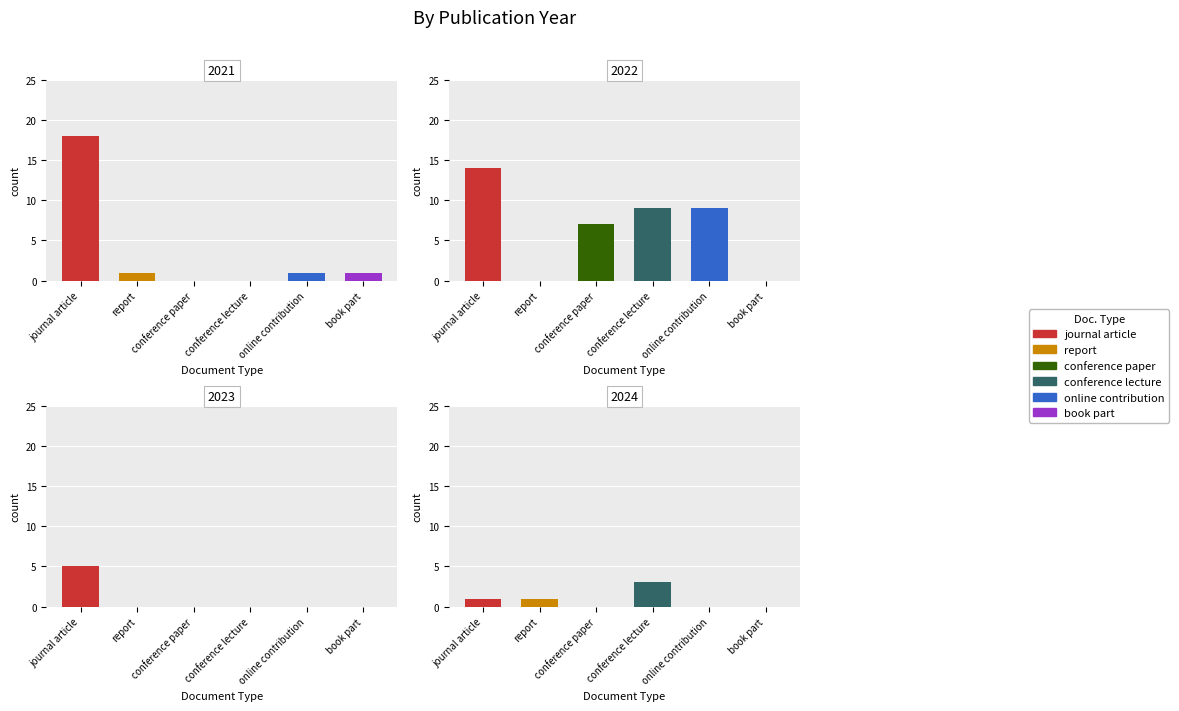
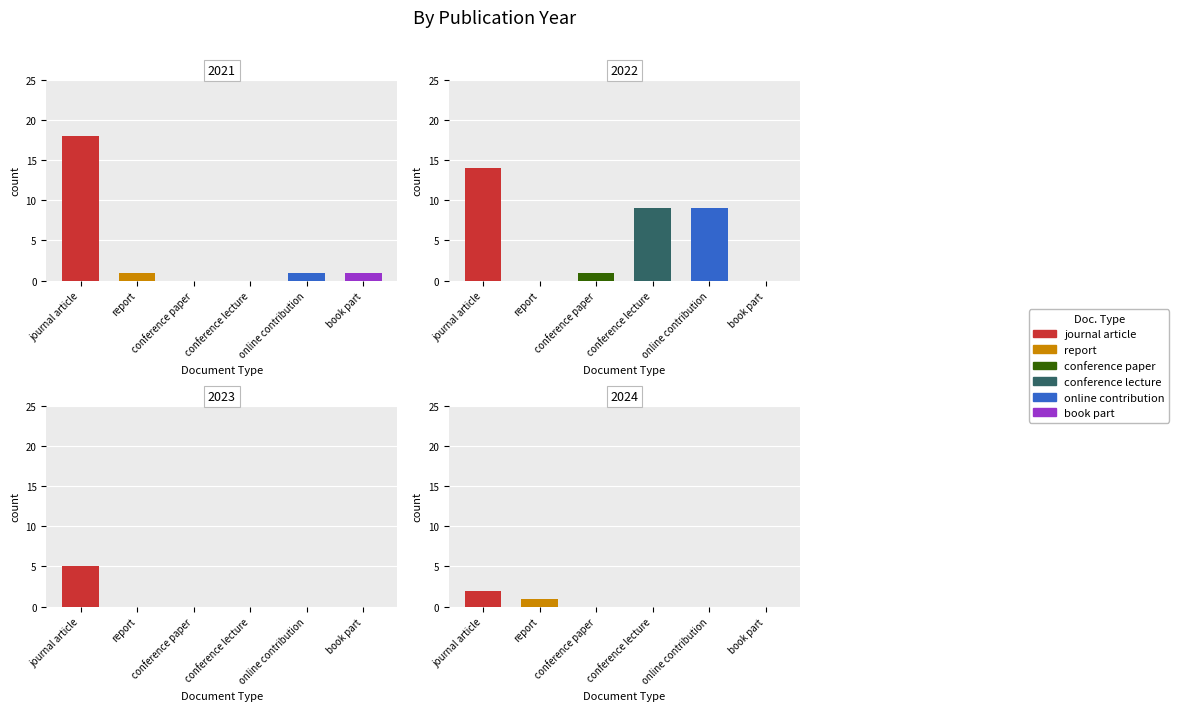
2022, conference paper: 7 -> 1
2024, journal article: 1 -> 2
2024, conference lecture: 3 -> 0
